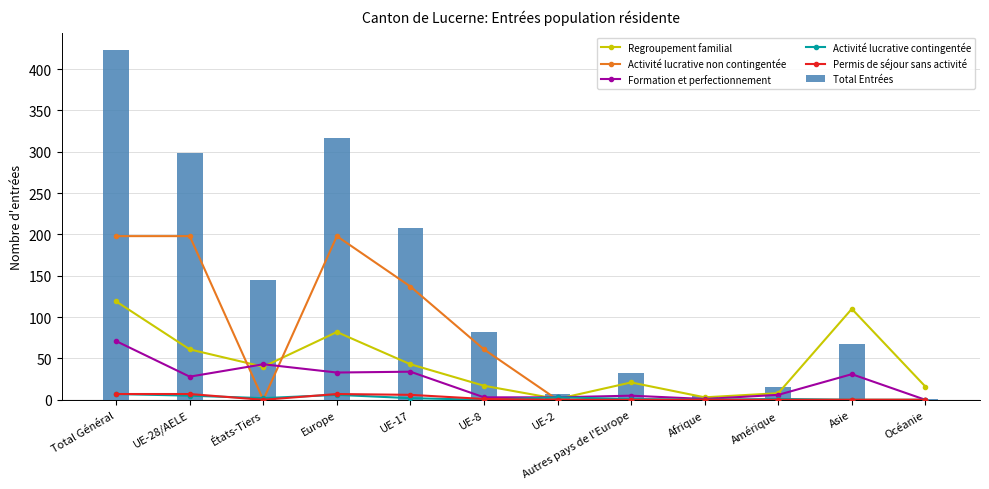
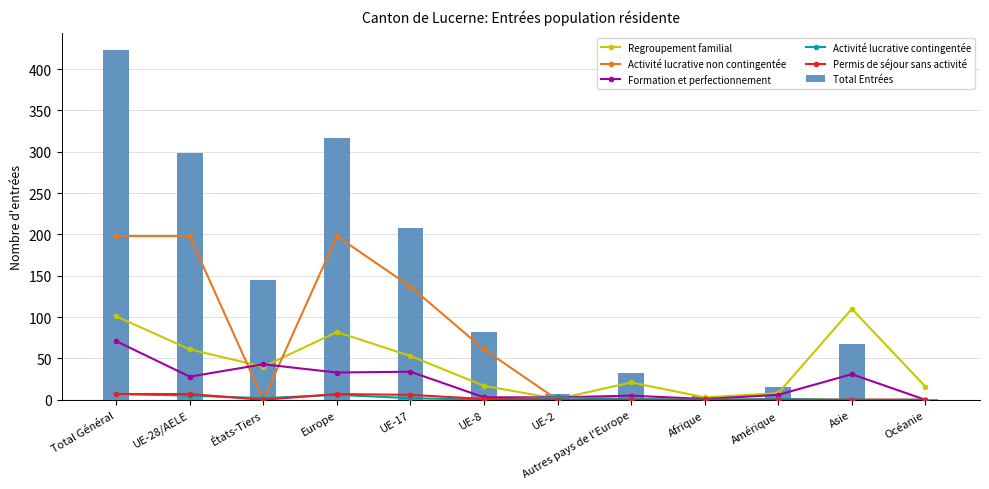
Regroupement familial, Total Général: 120 -> 100
Regroupement familial, UE-17: 40 -> 50
